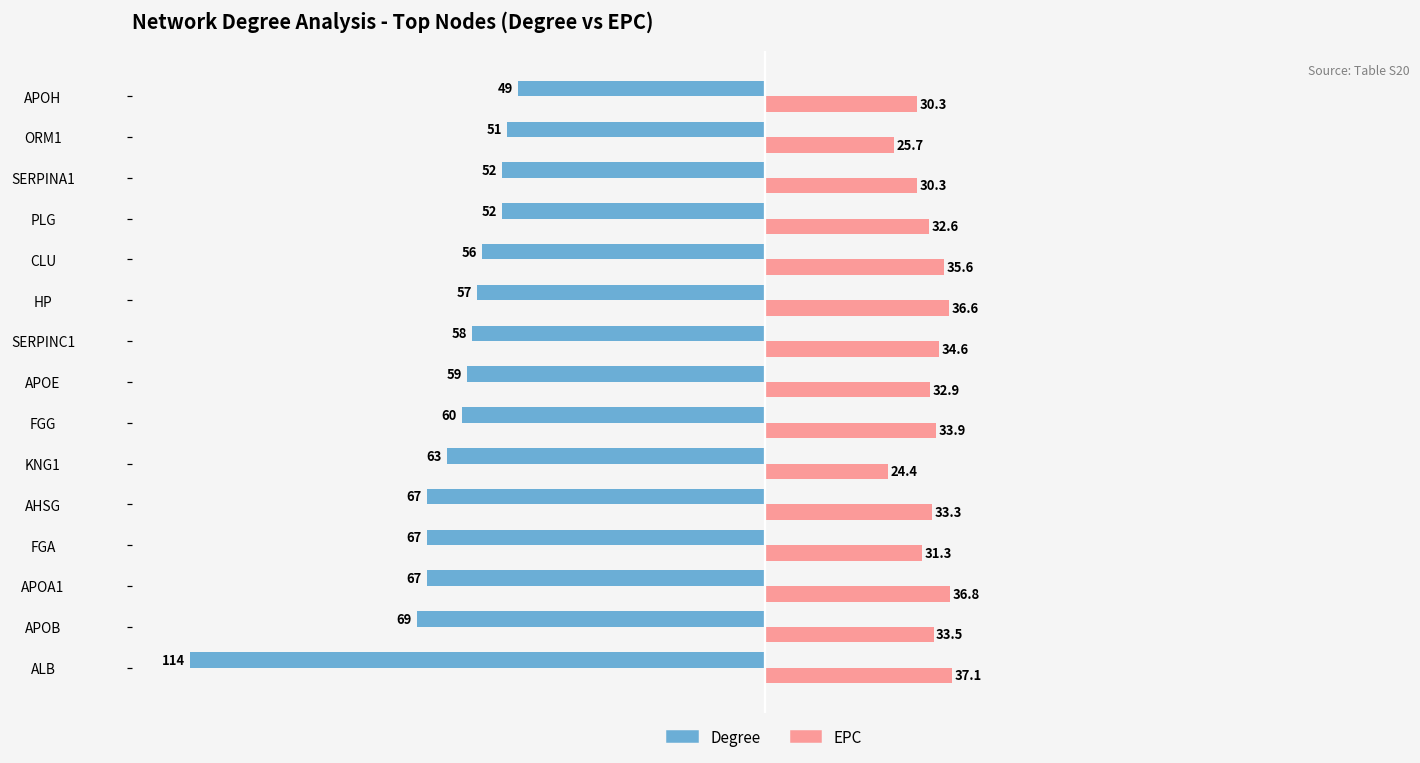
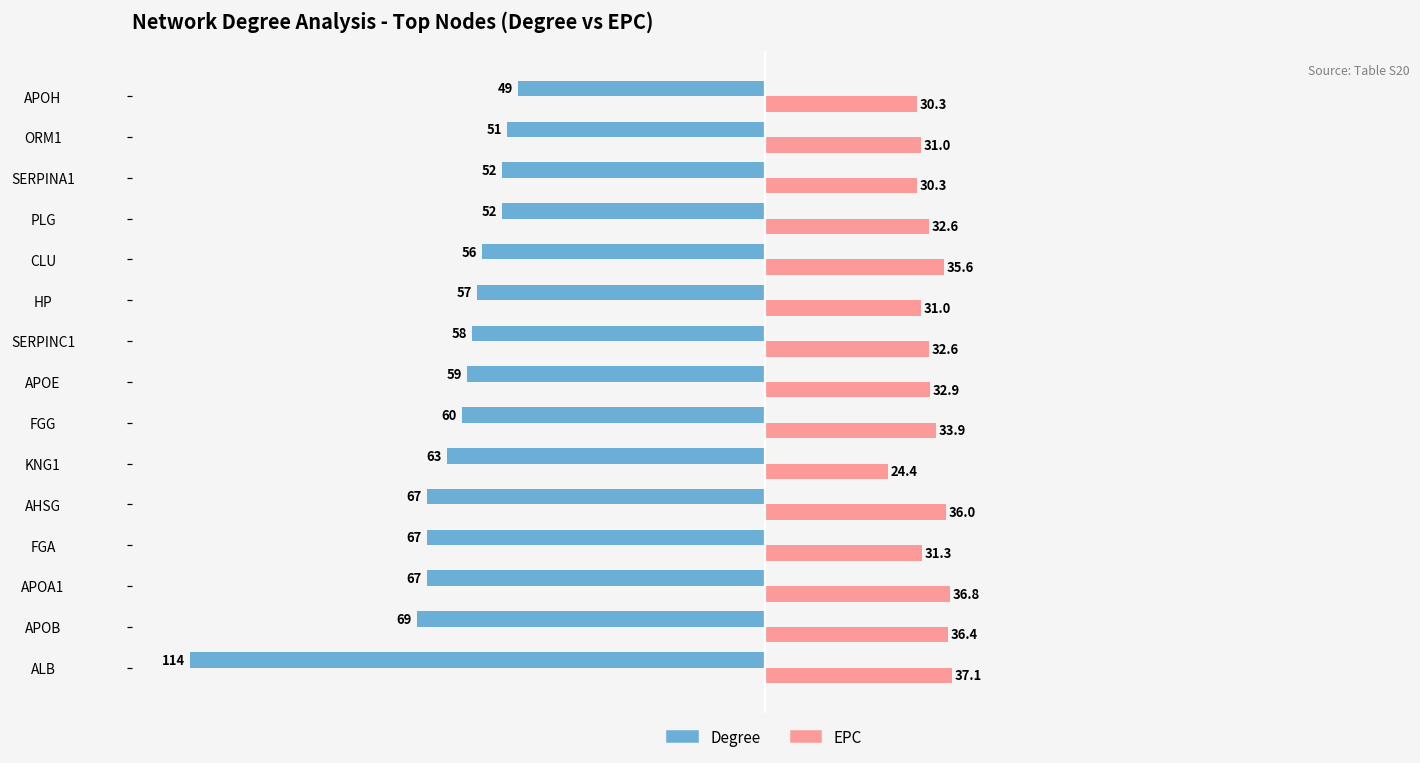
EPC, ORM1: 25.7 -> 31.0
EPC, HP: 36.6 -> 31.0
EPC, SERPINC1: 34.6 -> 32.6
EPC, AHSG: 33.3 -> 36.0
EPC, APOB: 33.5 -> 36.4
